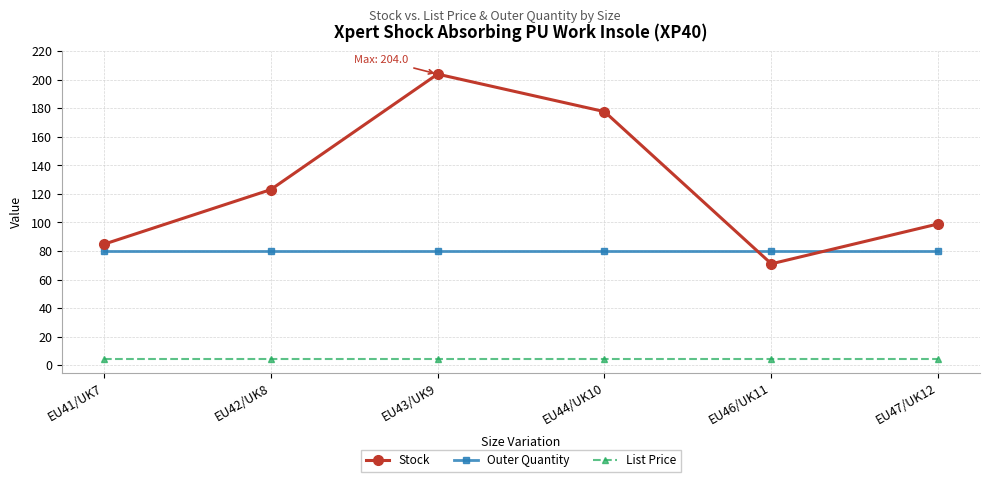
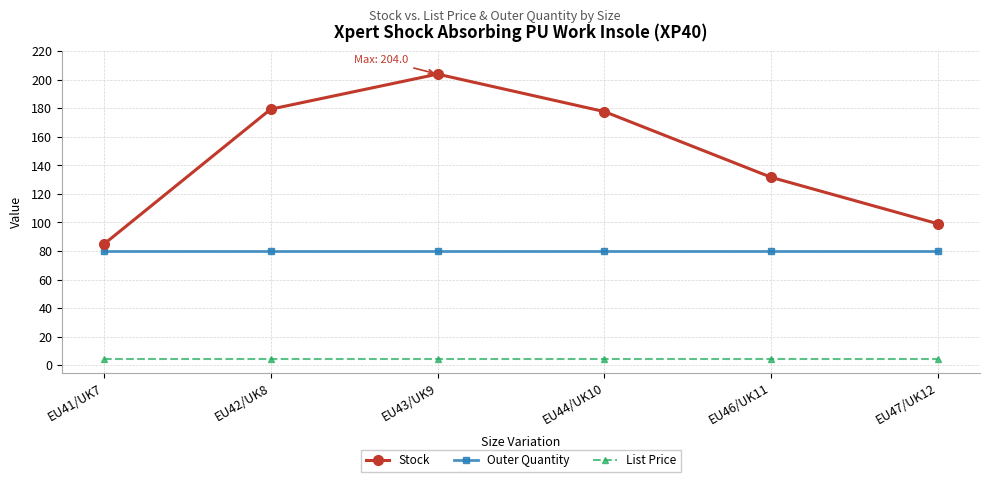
Stock, EU42/UK8: 123 -> 179
Stock, EU46/UK11: 71 -> 132
